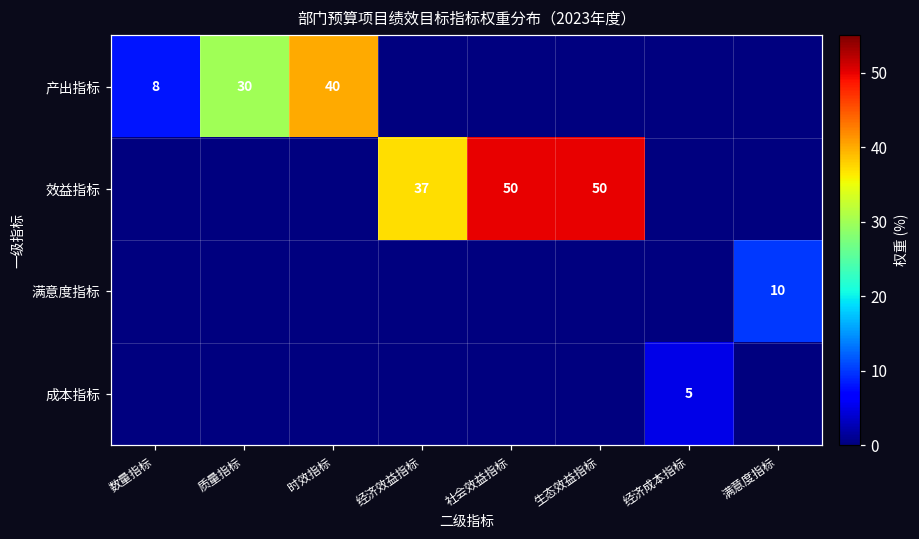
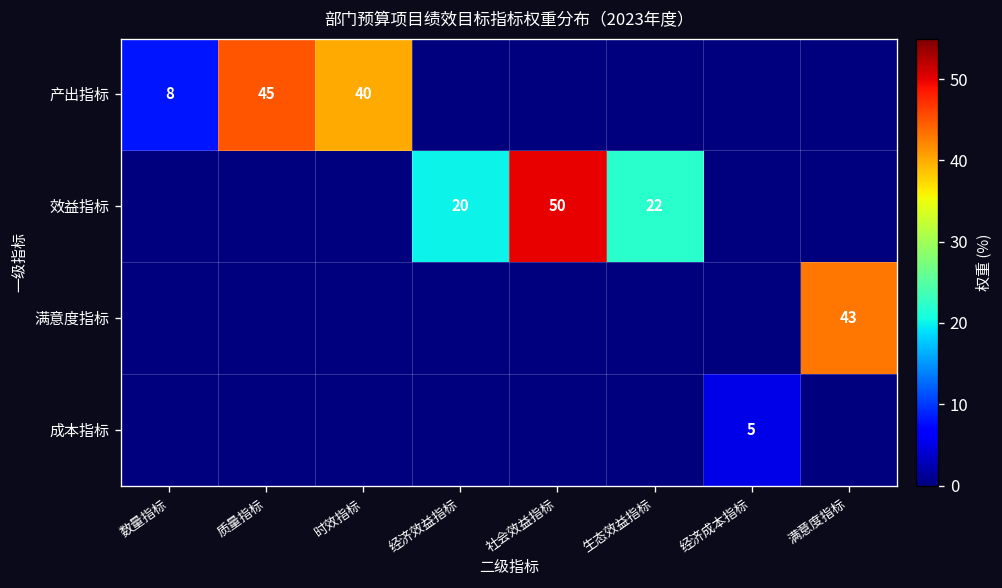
产出指标, 质量指标: 30 -> 45
效益指标, 经济效益指标: 37 -> 20
效益指标, 生态效益指标: 50 -> 22
满意度指标, 满意度指标: 10 -> 43
